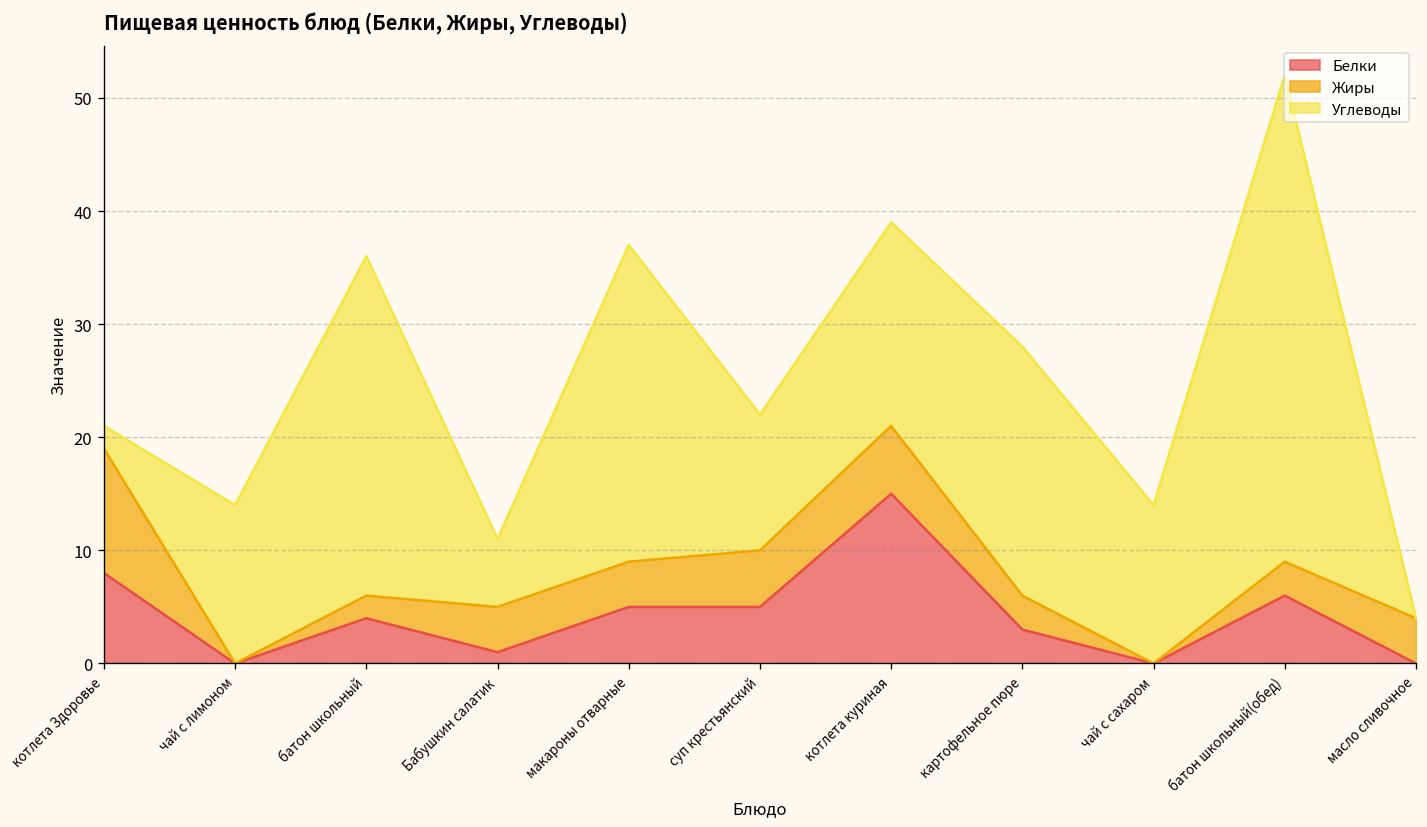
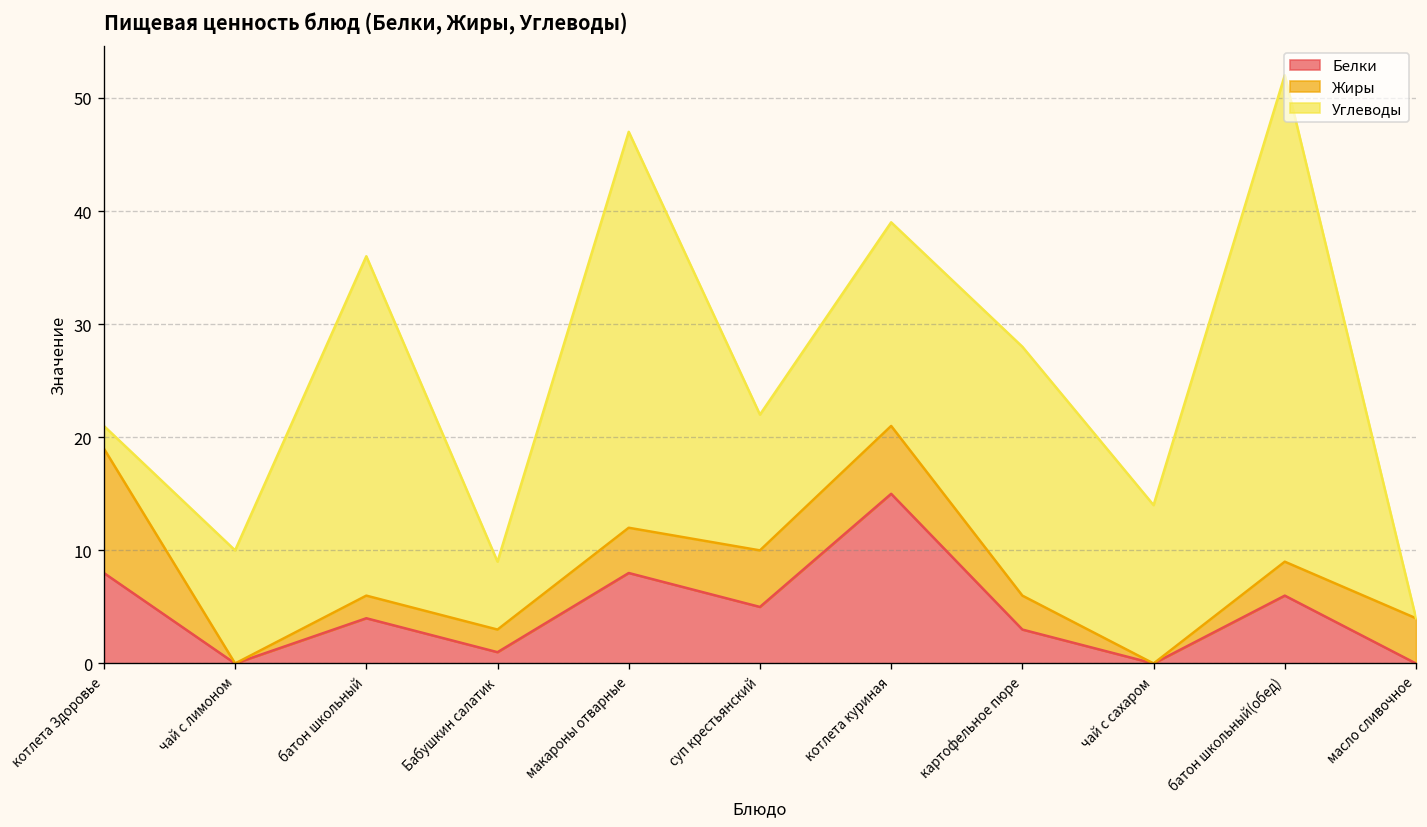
Углеводы, чай с лимоном: 14 -> 10
Жиры, Бабушкин салатик: 4 -> 2
Белки, макароны отварные: 5 -> 8
Углеводы, макароны отварные: 28 -> 35
